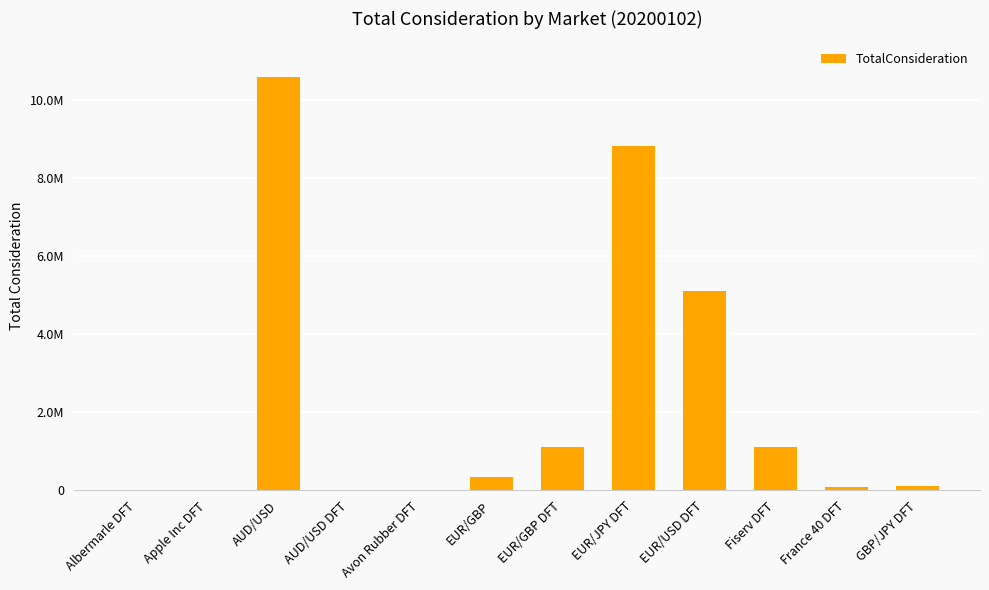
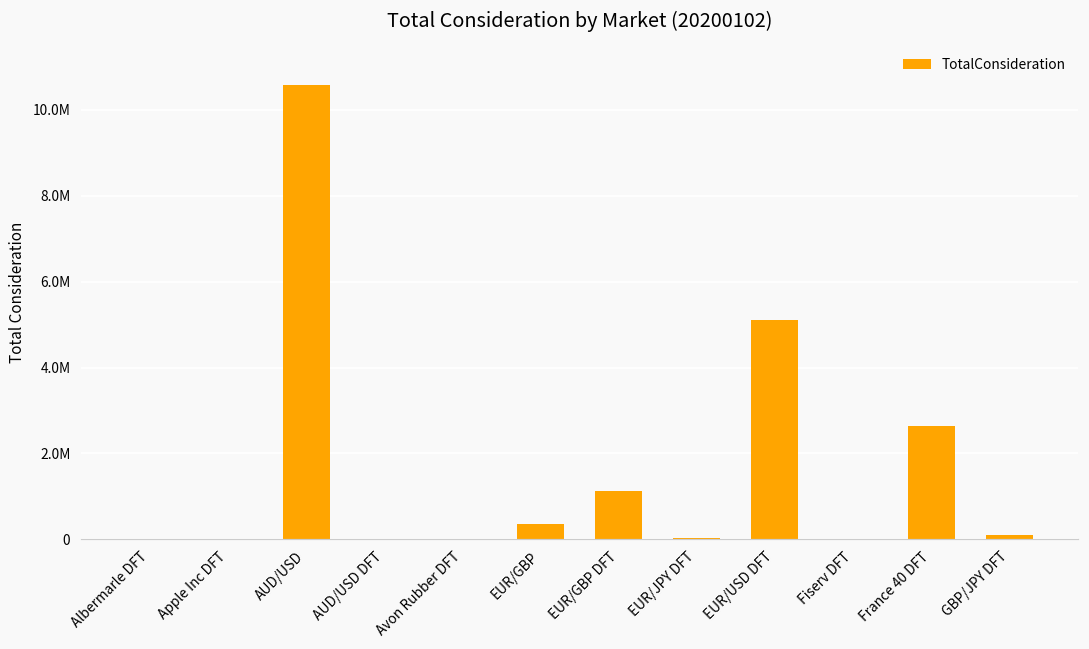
EUR/JPY DFT: 8800000 -> 0
Fiserv DFT: 1100000 -> 0
France 40 DFT: 100000 -> 2600000
